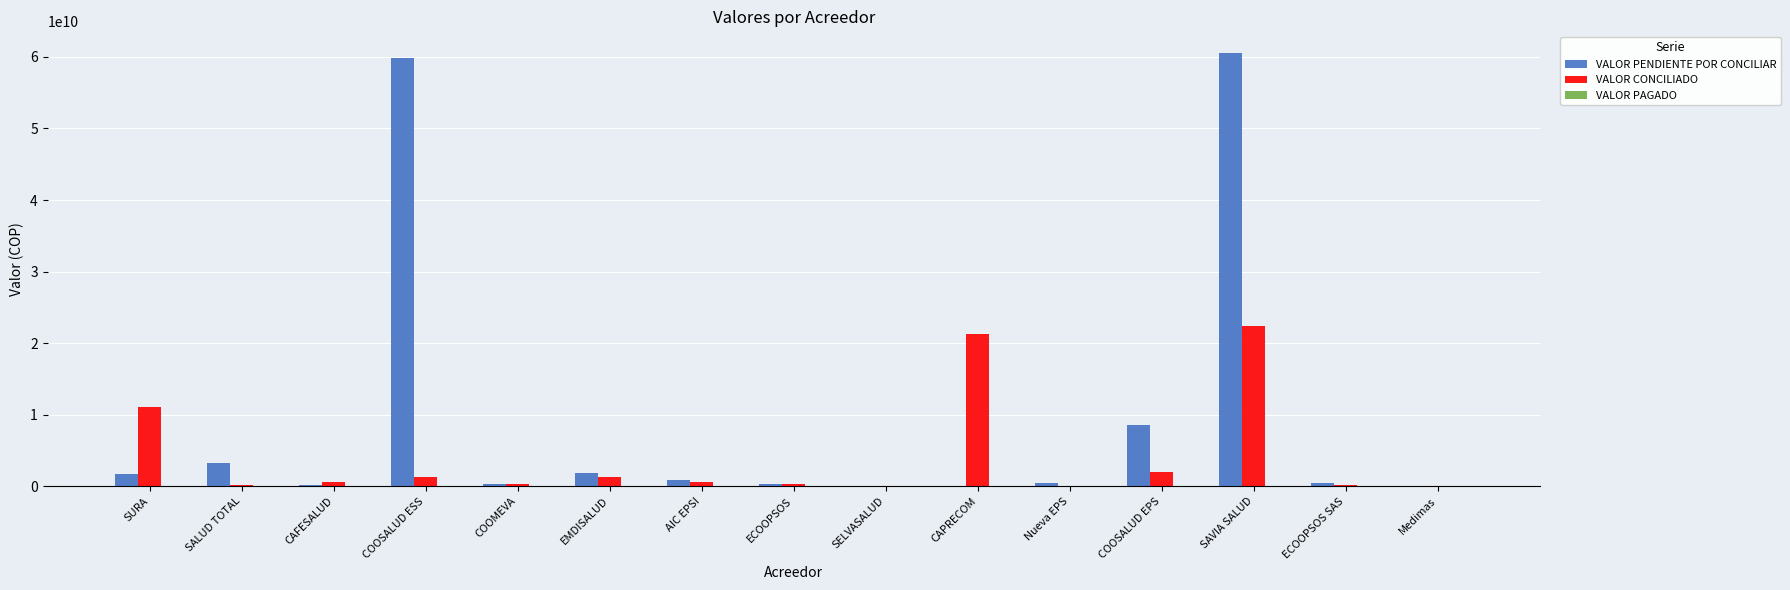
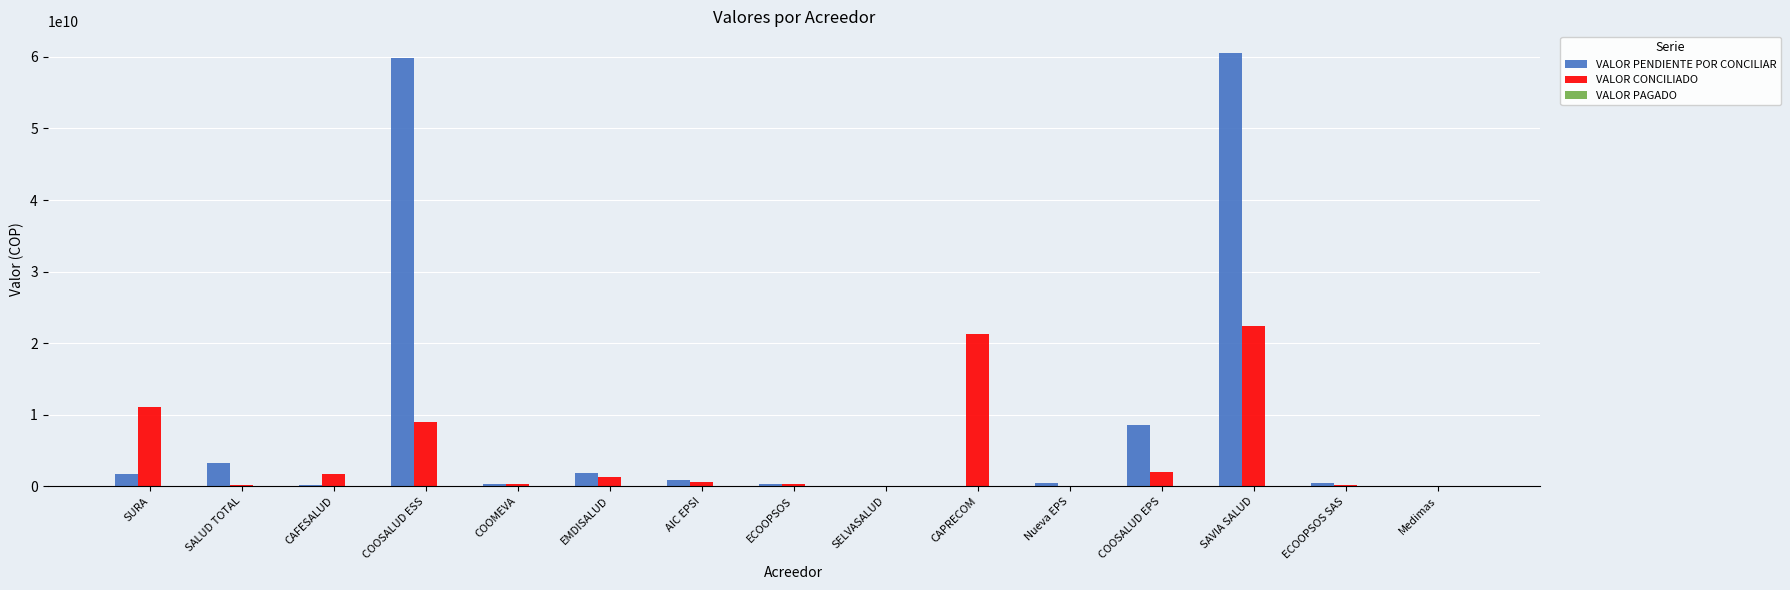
VALOR CONCILIADO, CAFESALUD: 1000000000 -> 2000000000
VALOR CONCILIADO, COOSALUD ESS: 1000000000 -> 9000000000
